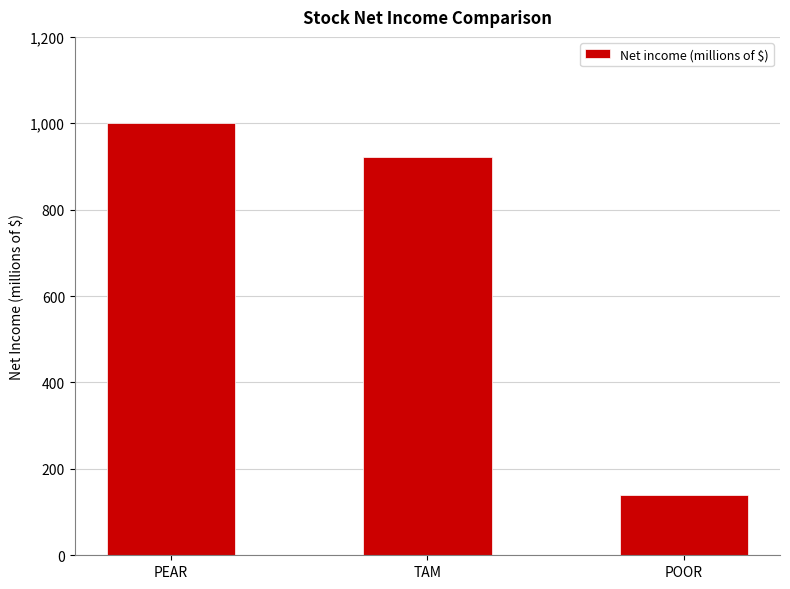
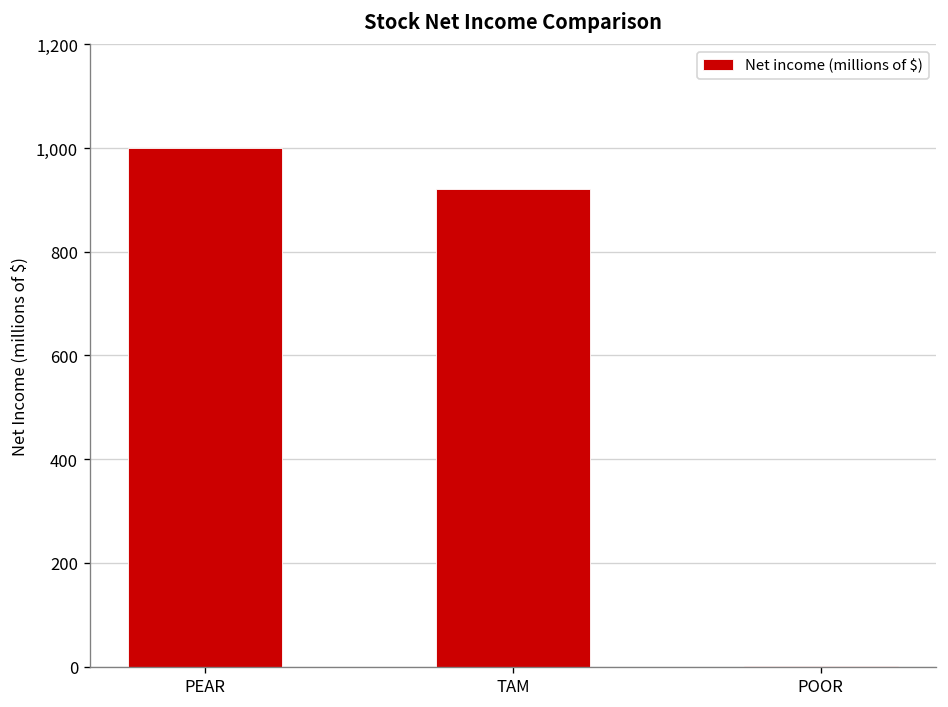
POOR: 140 -> 0
